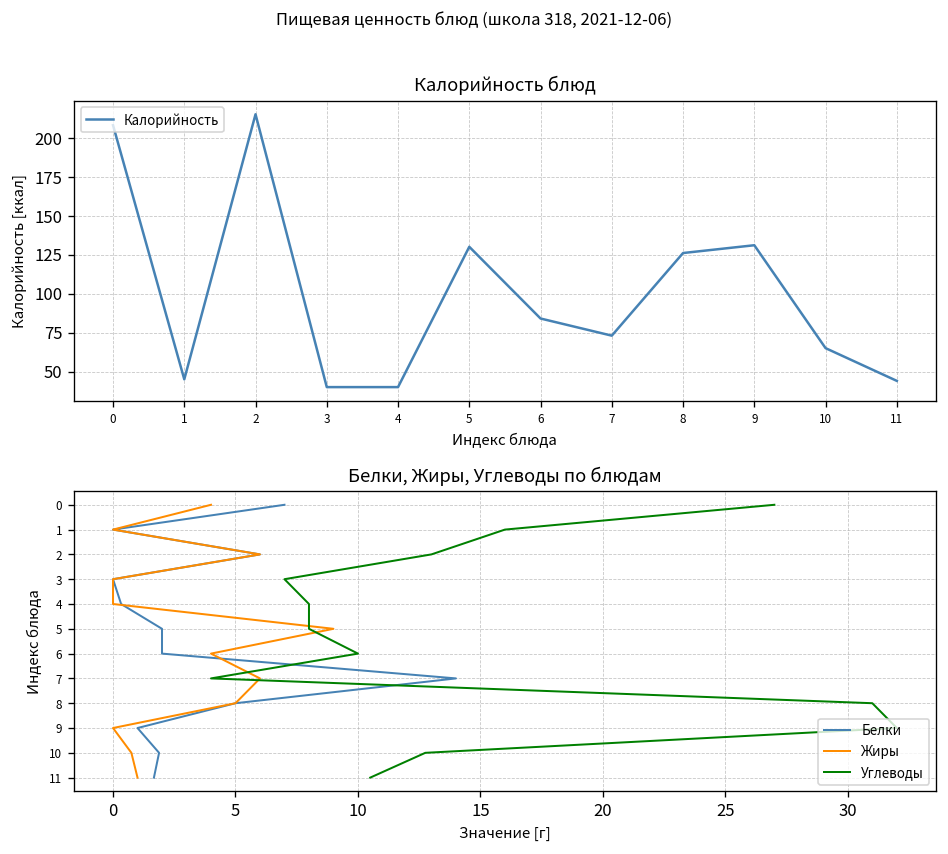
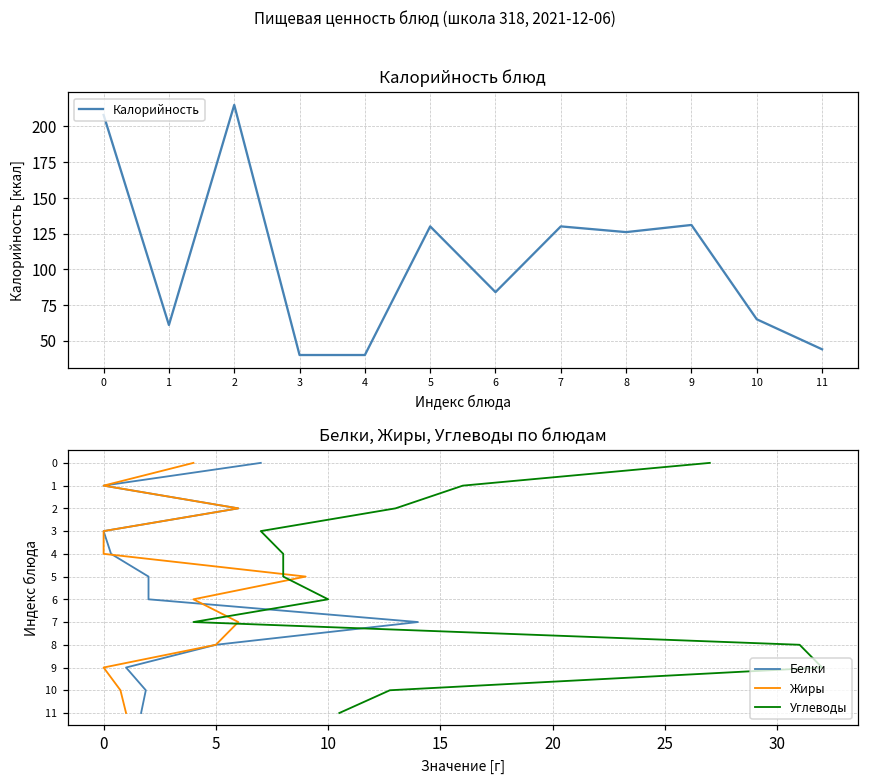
Калорийность блюд, 1: 45 -> 61
Калорийность блюд, 7: 73 -> 130
